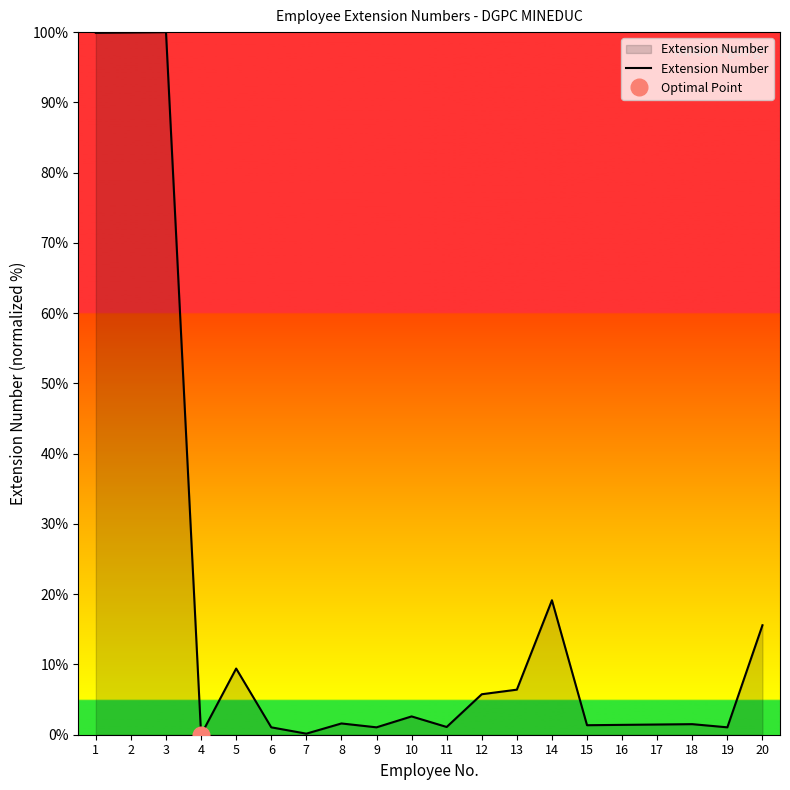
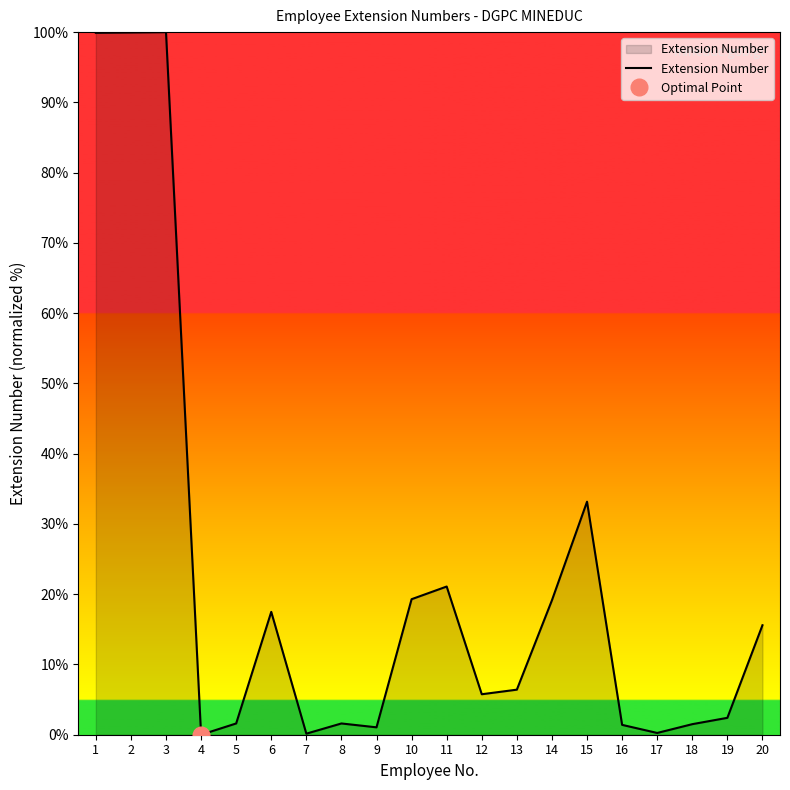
Extension Number, 5: 9% -> 2%
Extension Number, 6: 1% -> 17%
Extension Number, 10: 3% -> 19%
Extension Number, 11: 1% -> 21%
Extension Number, 15: 1% -> 33%
Extension Number, 17: 1% -> 0%
Extension Number, 19: 1% -> 2%
